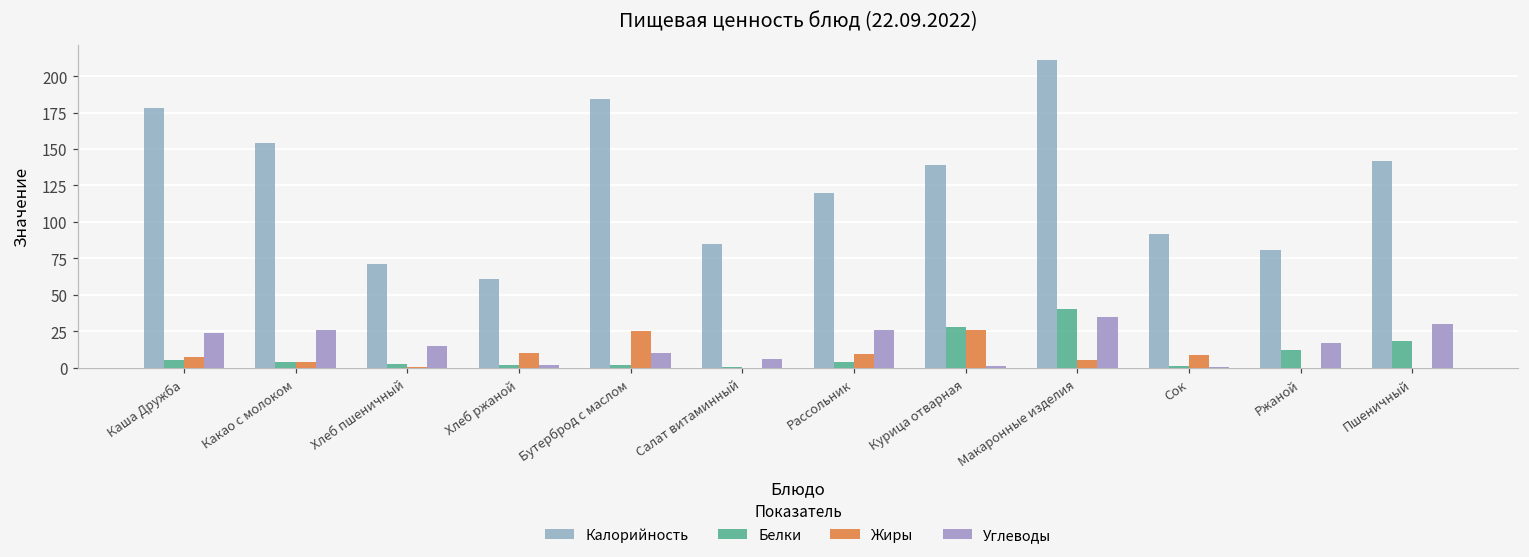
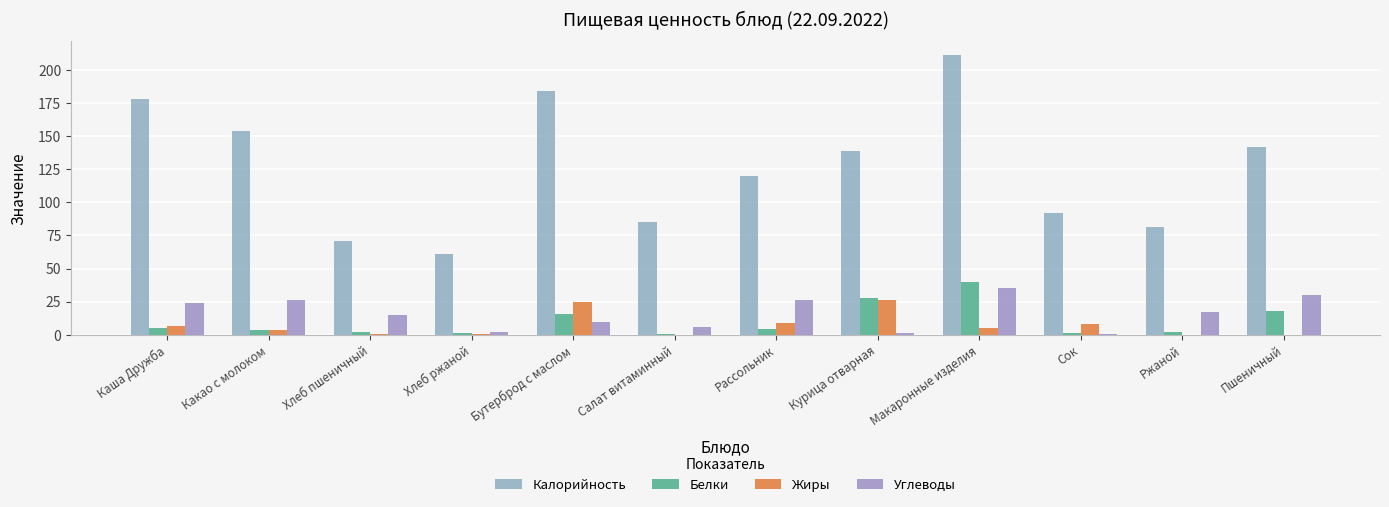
Жиры, Хлеб ржаной: 10 -> 0
Белки, Бутерброд с маслом: 2 -> 16
Белки, Ржаной: 12 -> 2
